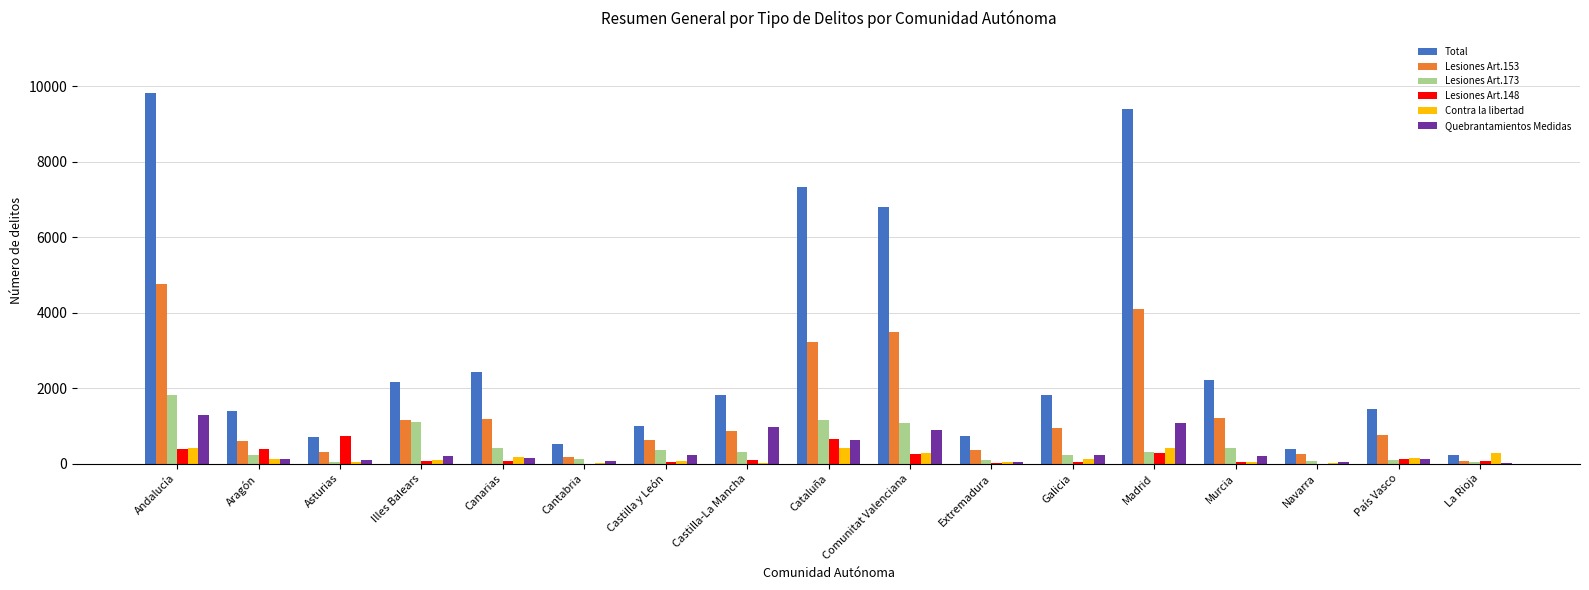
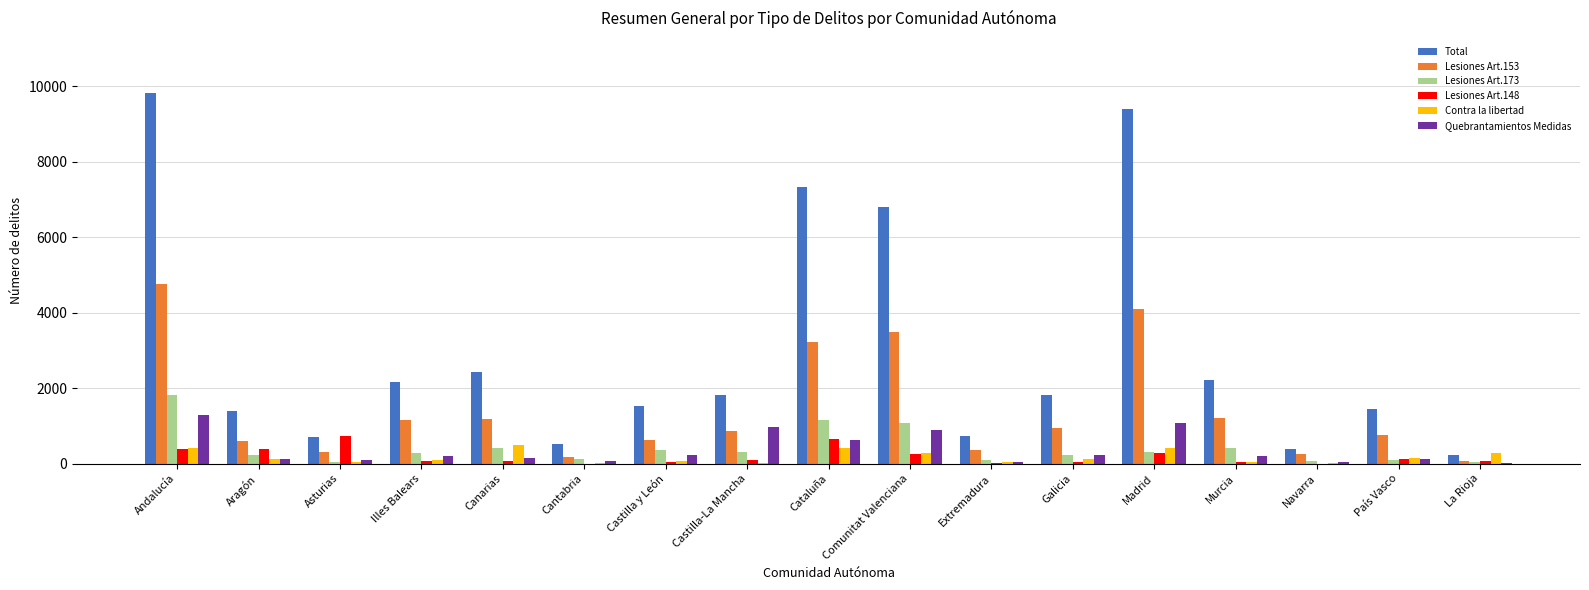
Lesiones Art.173, Illes Balears: 1100 -> 300
Contra la libertad, Canarias: 200 -> 500
Total, Castilla y León: 1000 -> 1500
